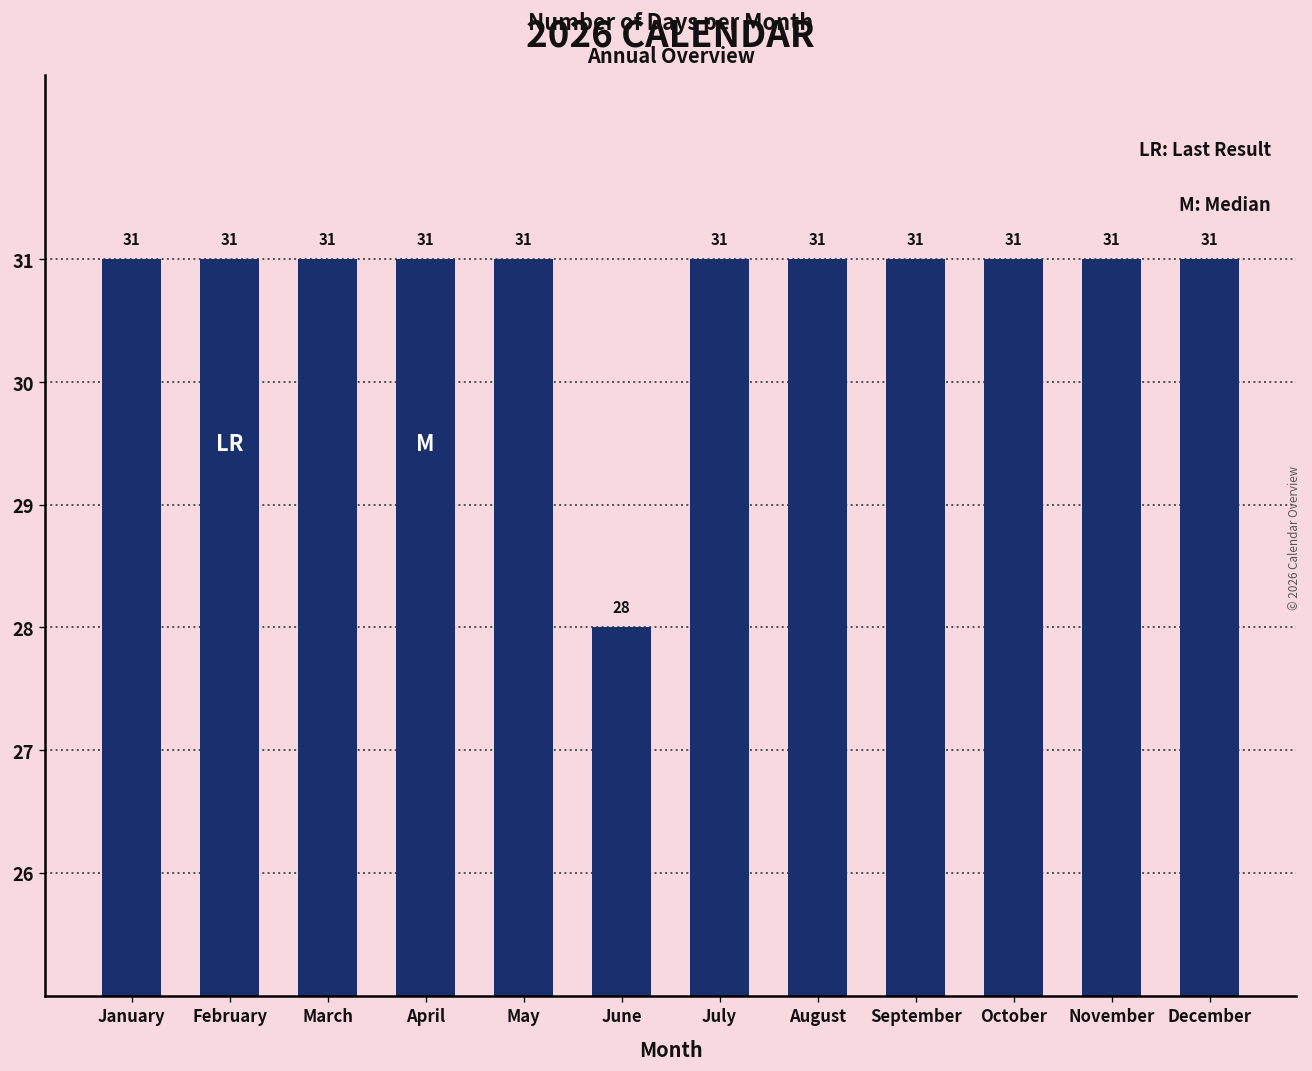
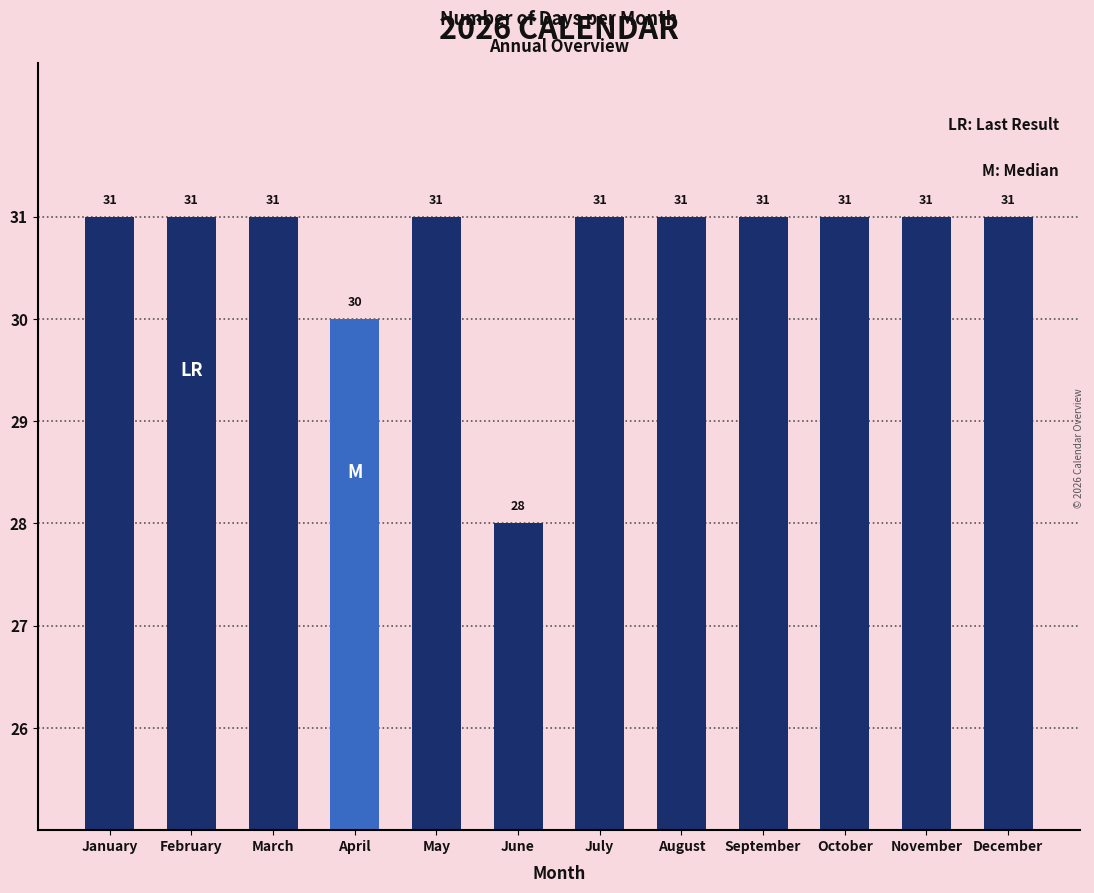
April: 31 -> 30
